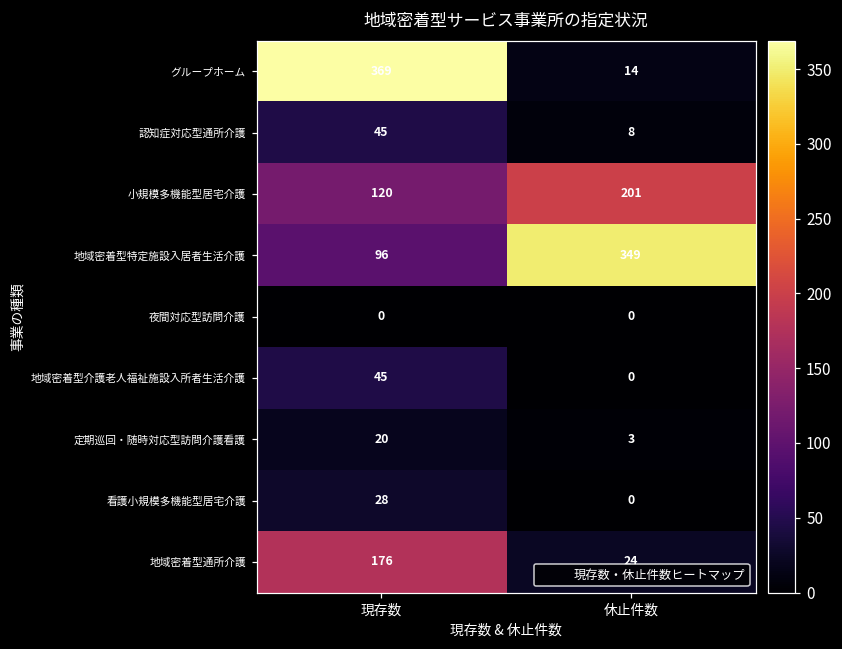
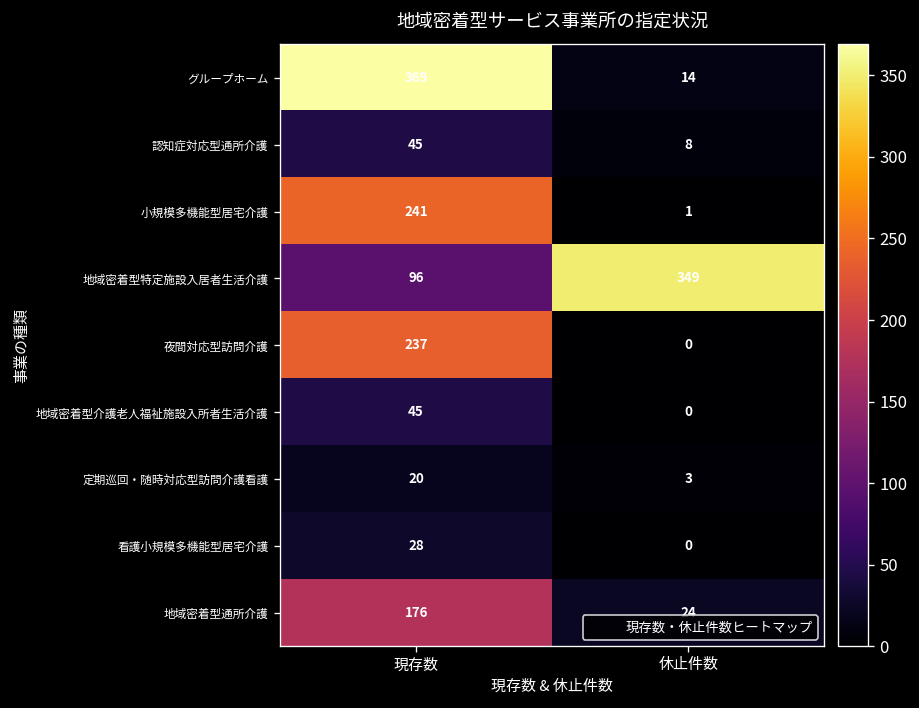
小規模多機能型居宅介護, 現存数: 120 -> 241
小規模多機能型居宅介護, 休止件数: 201 -> 1
夜間対応型訪問介護, 現存数: 0 -> 237
